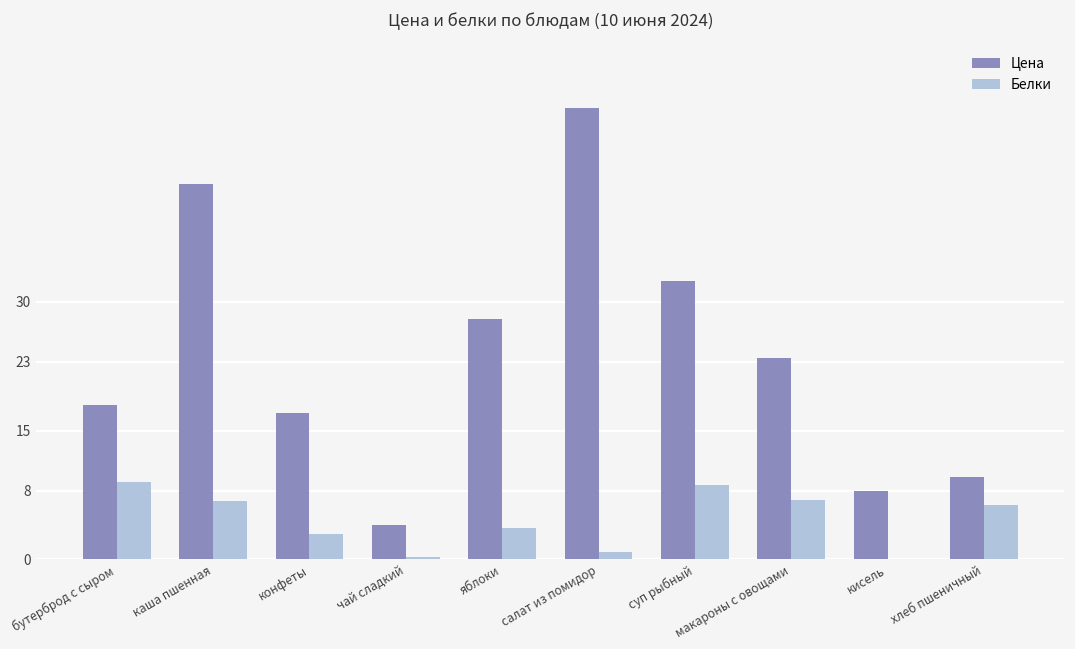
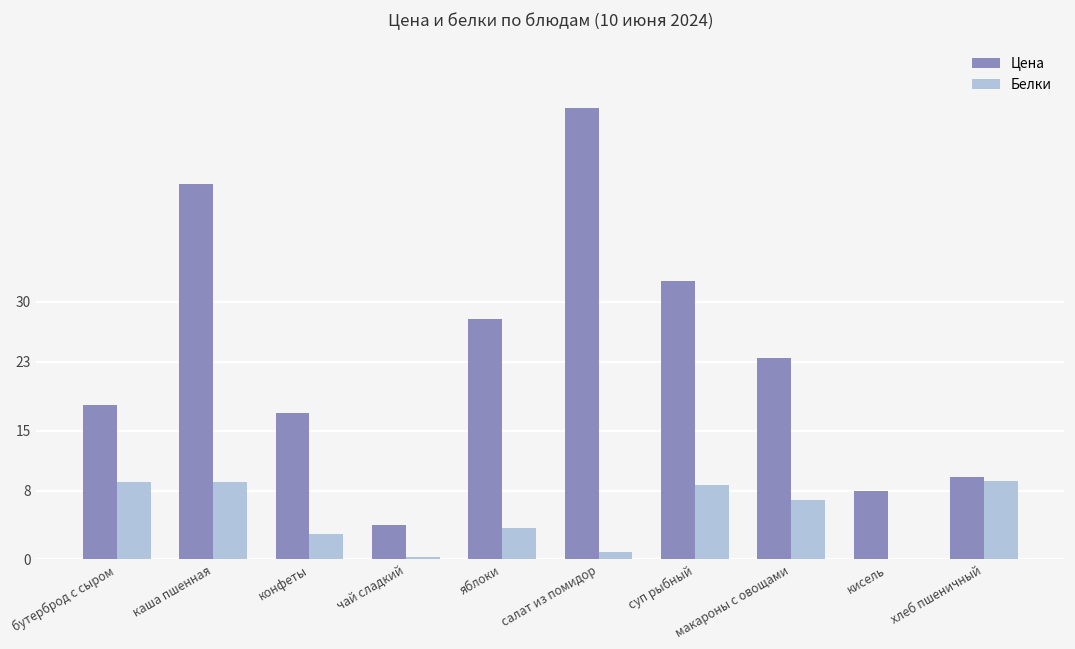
Белки, каша пшенная: 7 -> 9
Белки, хлеб пшеничный: 6 -> 9
